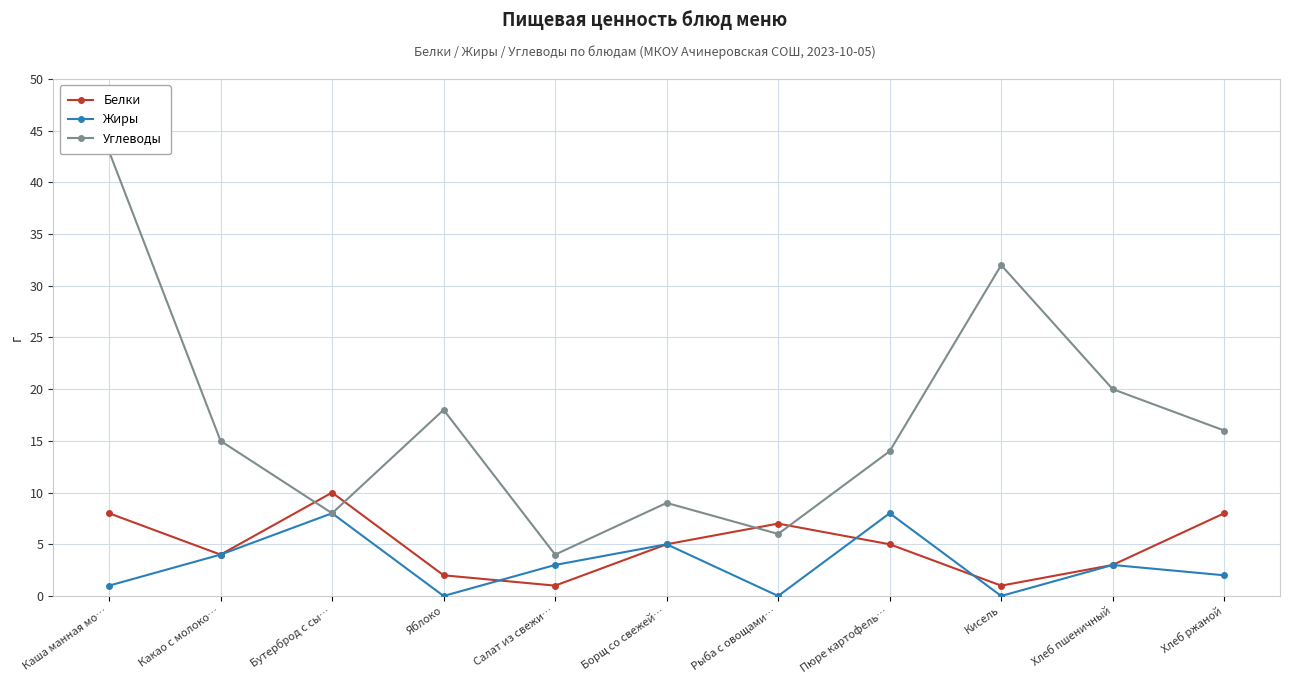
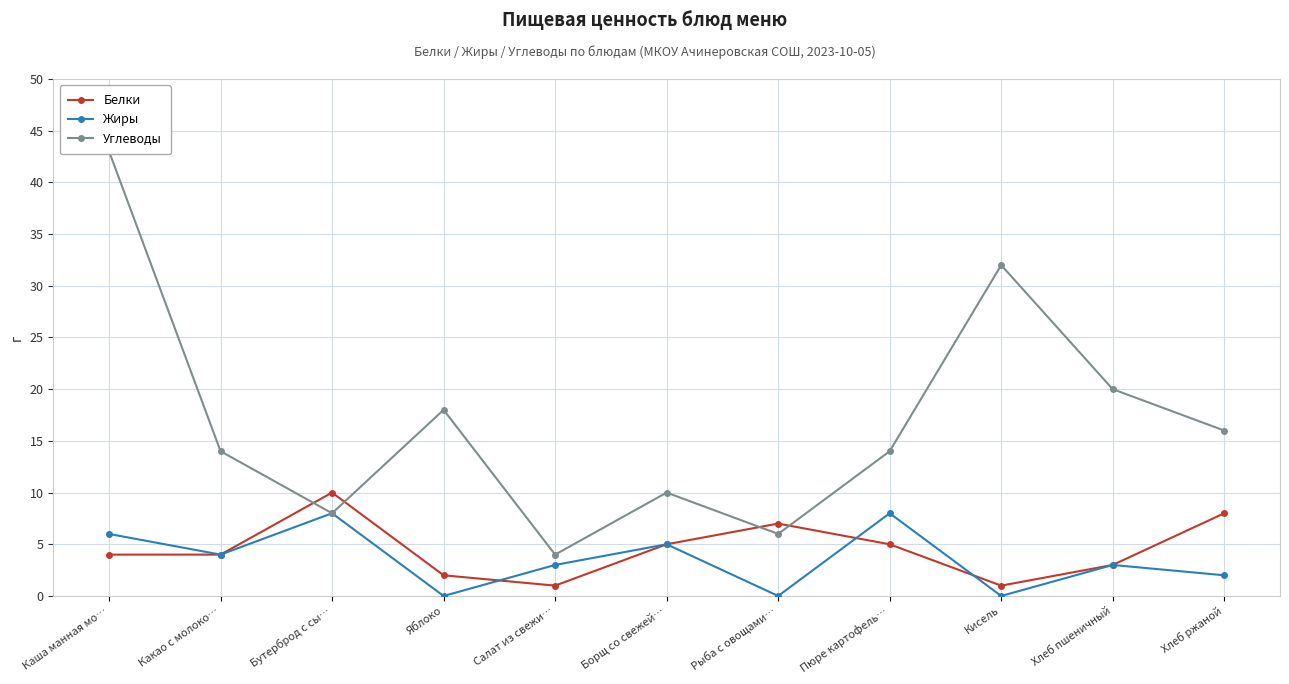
Белки, Каша манная мо…: 8 -> 4
Жиры, Каша манная мо…: 1 -> 6
Углеводы, Какао с молоко…: 15 -> 14
Углеводы, Борщ со свежей…: 9 -> 10
